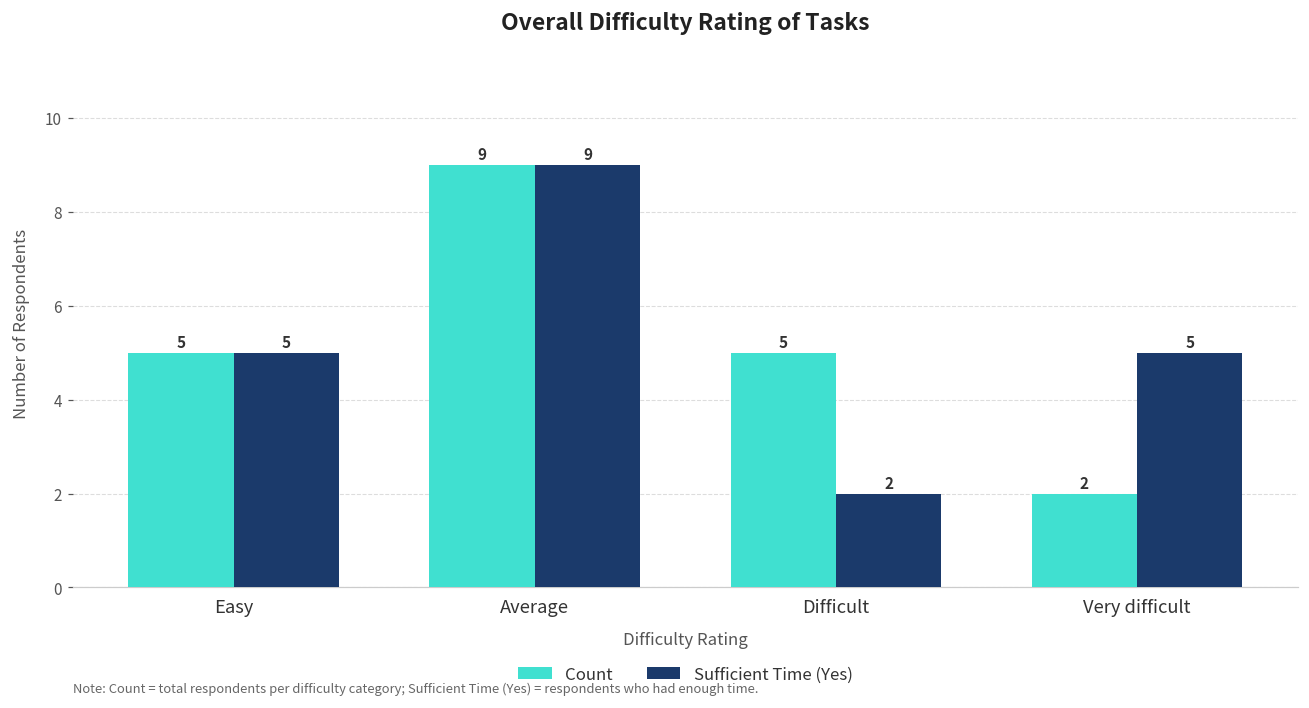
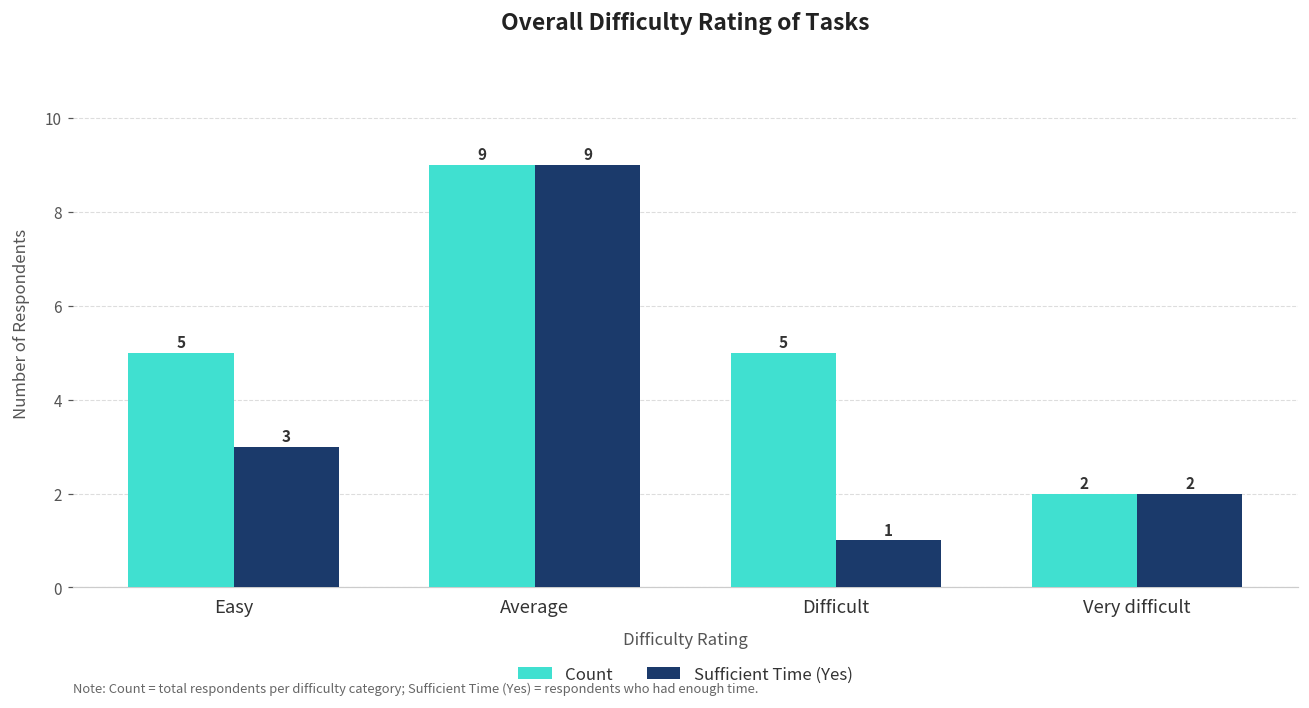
Sufficient Time (Yes), Easy: 5 -> 3
Sufficient Time (Yes), Difficult: 2 -> 1
Sufficient Time (Yes), Very difficult: 5 -> 2
